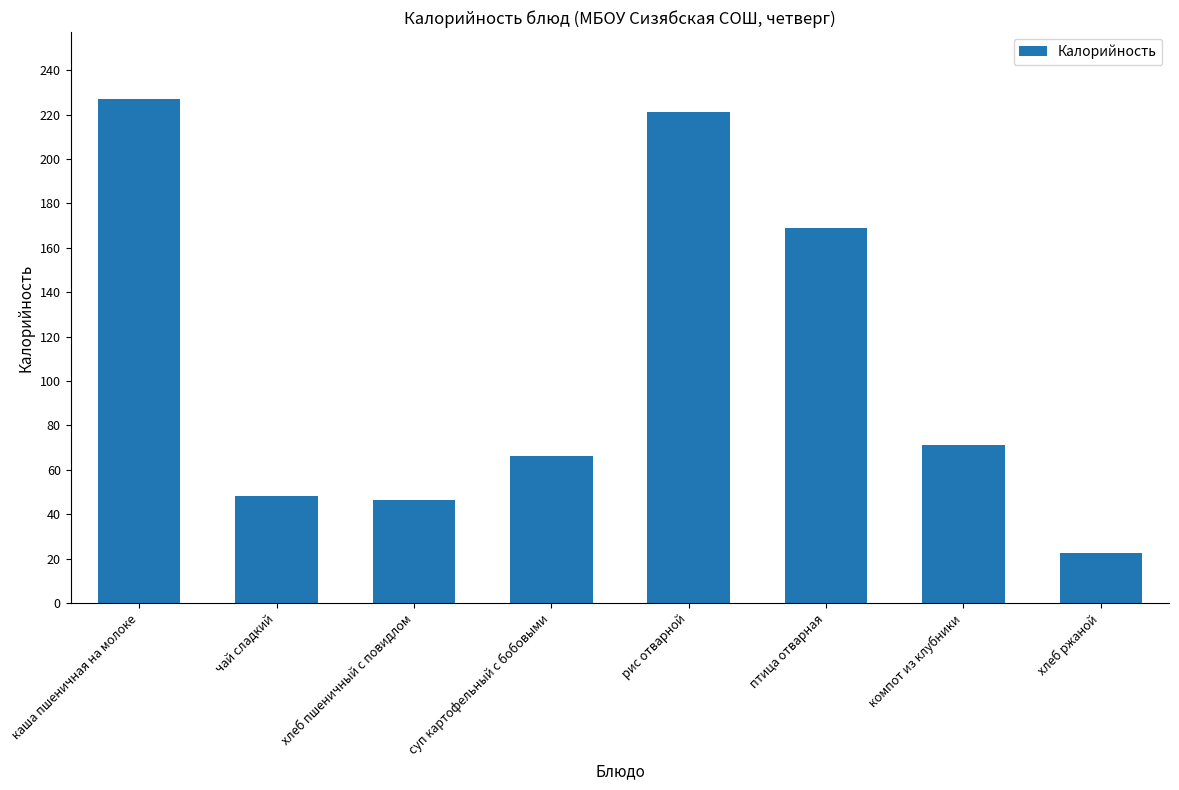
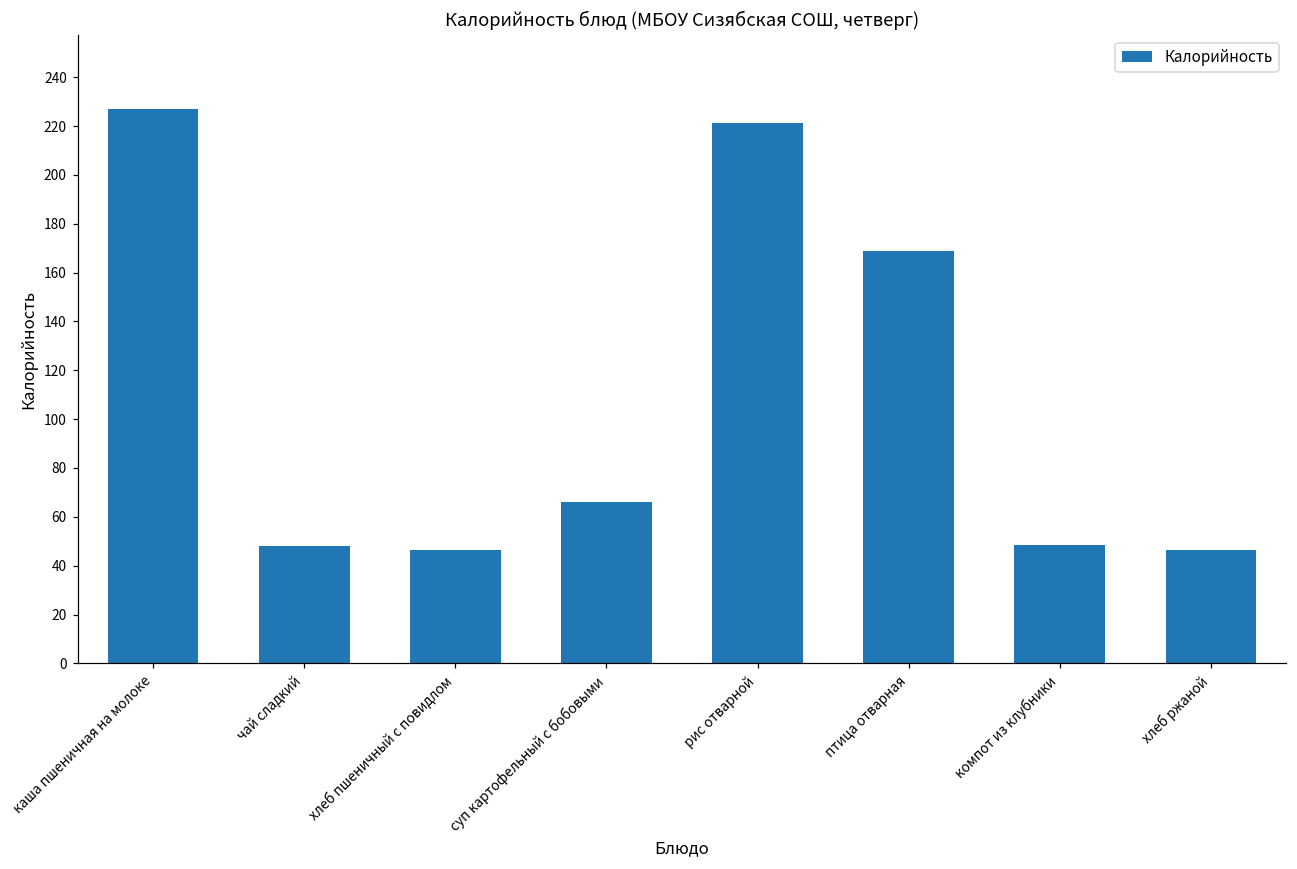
компот из клубники: 71 -> 49
хлеб ржаной: 23 -> 46
